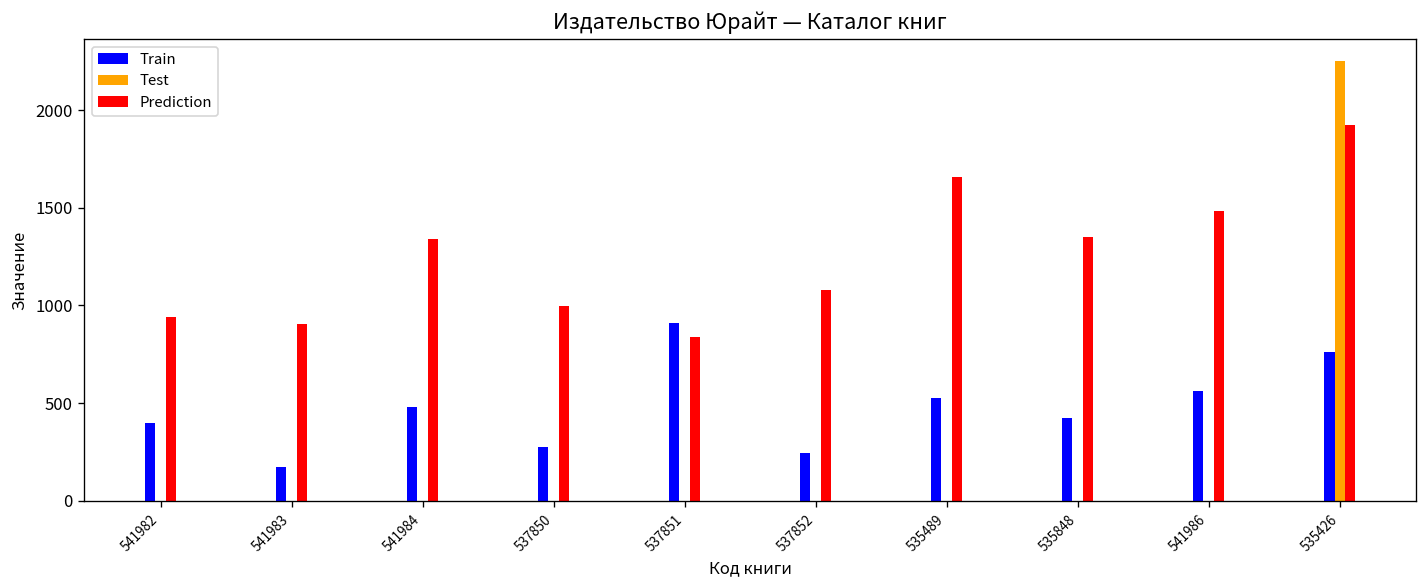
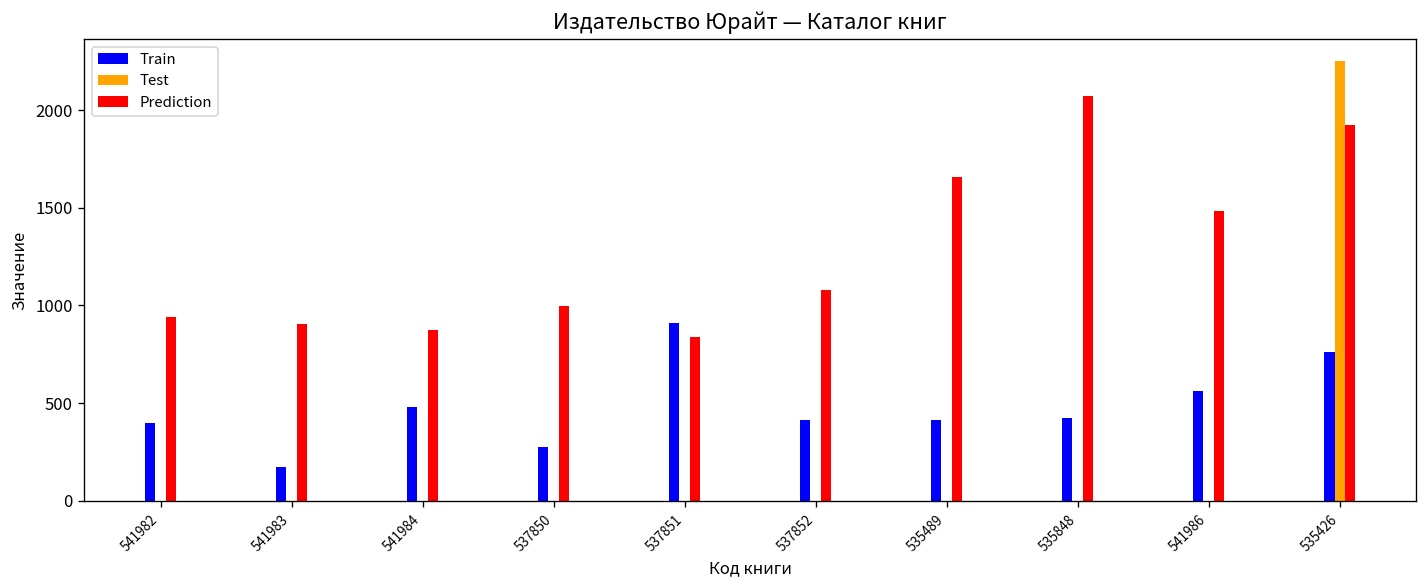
Prediction, 541984: 1340 -> 870
Train, 537852: 240 -> 420
Train, 535489: 530 -> 410
Prediction, 535848: 1350 -> 2070
